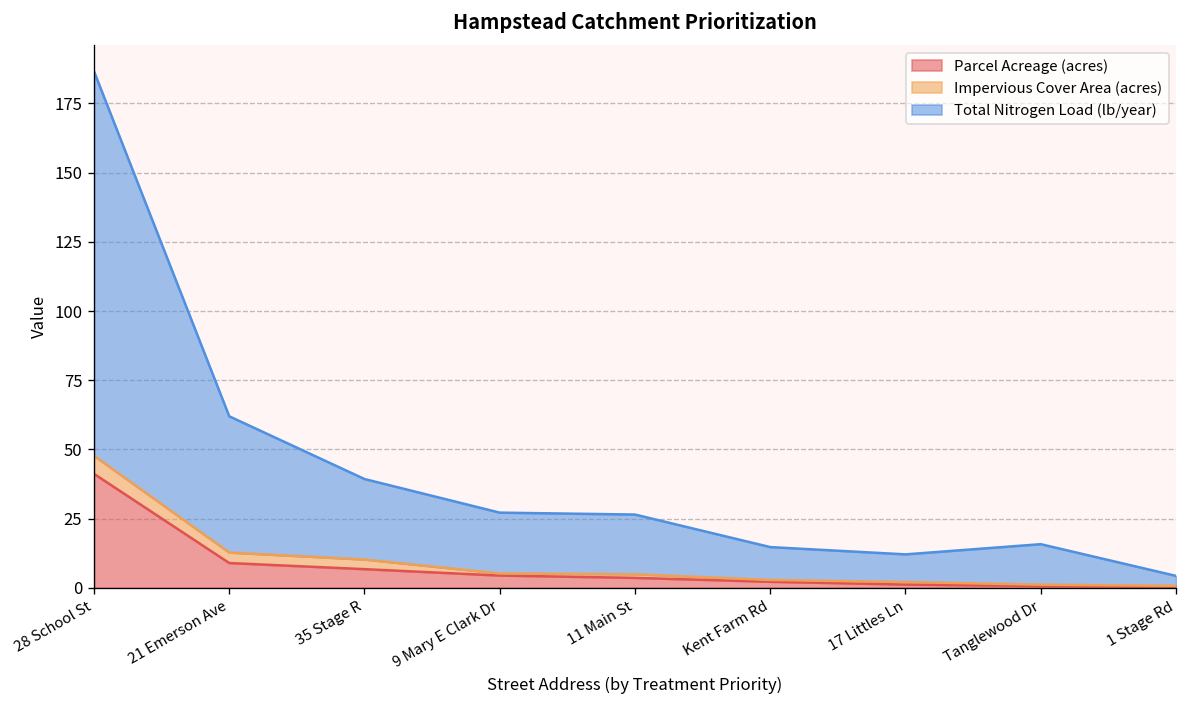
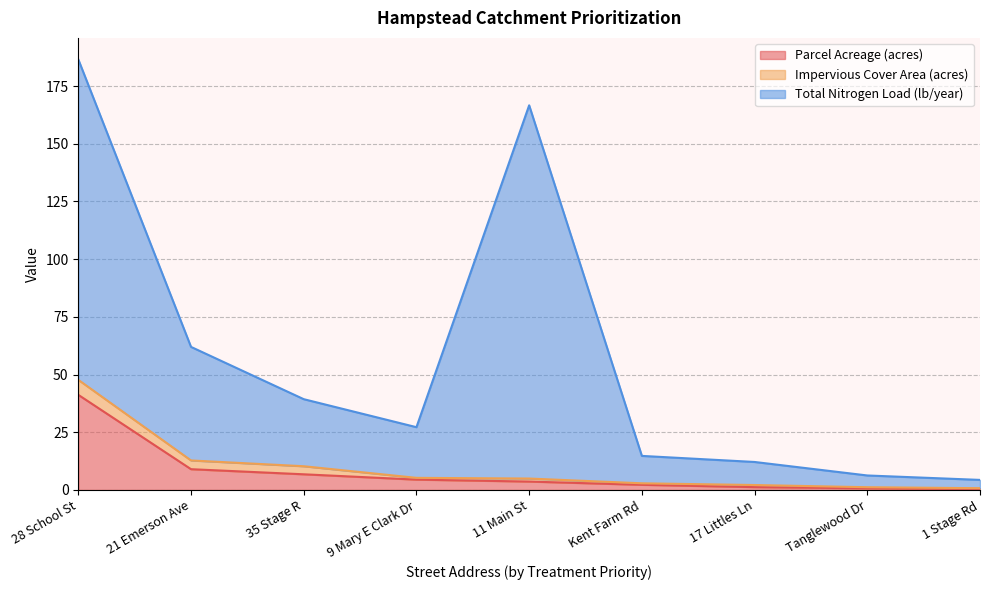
Total Nitrogen Load (lb/year), 11 Main St: 22 -> 162
Total Nitrogen Load (lb/year), Tanglewood Dr: 15 -> 5
